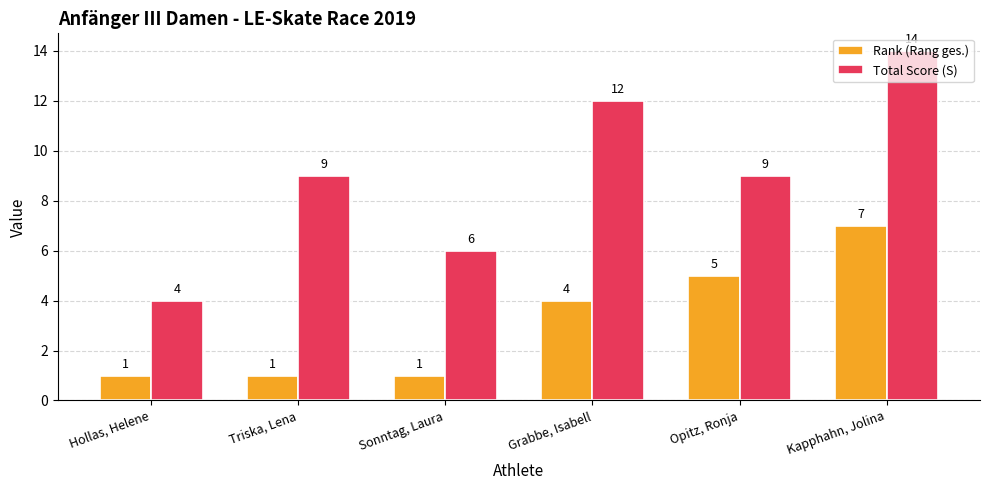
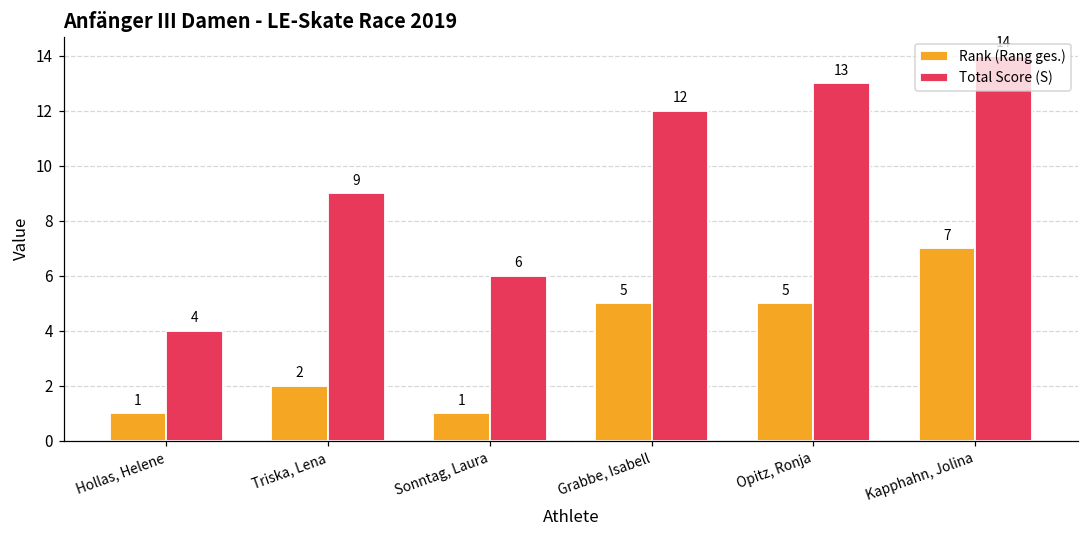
Rank (Rang ges.), Triska, Lena: 1 -> 2
Rank (Rang ges.), Grabbe, Isabell: 4 -> 5
Total Score (S), Opitz, Ronja: 9 -> 13
